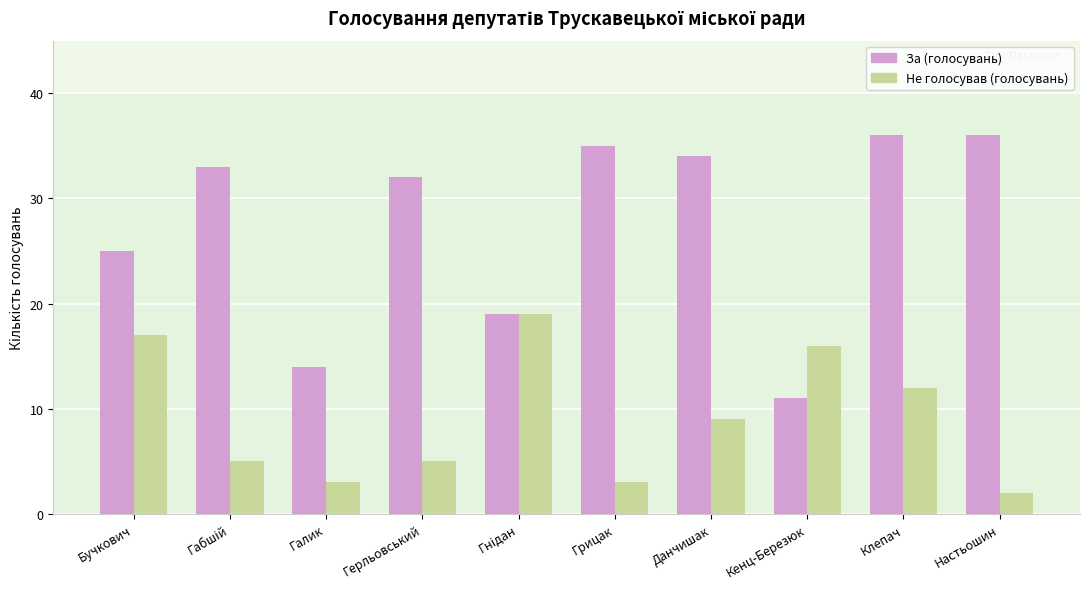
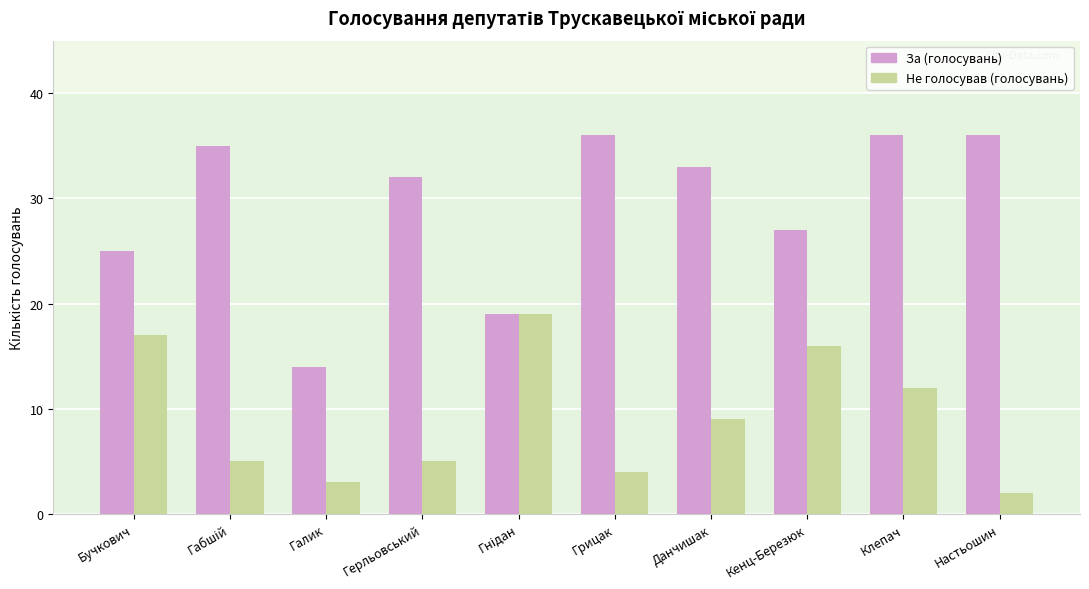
За (голосувань), Габшій: 33 -> 35
За (голосувань), Грицак: 35 -> 36
Не голосував (голосувань), Грицак: 3 -> 4
За (голосувань), Данчишак: 34 -> 33
За (голосувань), Кенц-Березюк: 11 -> 27
